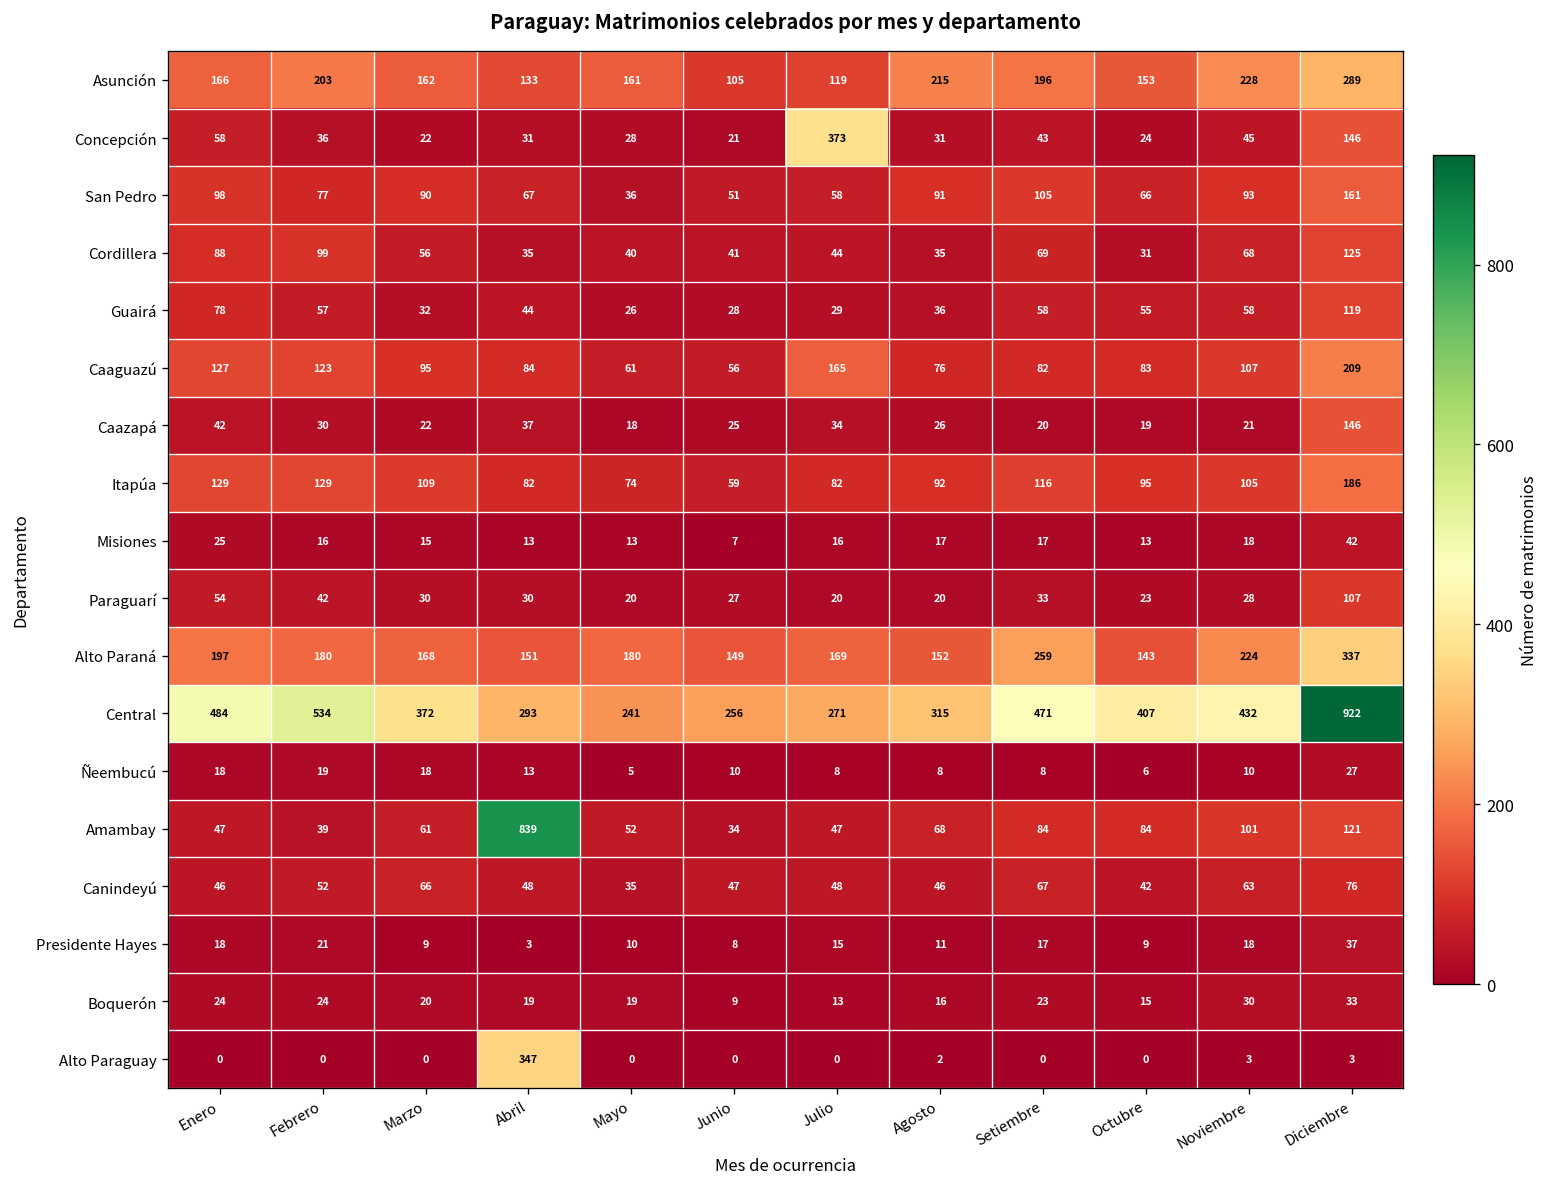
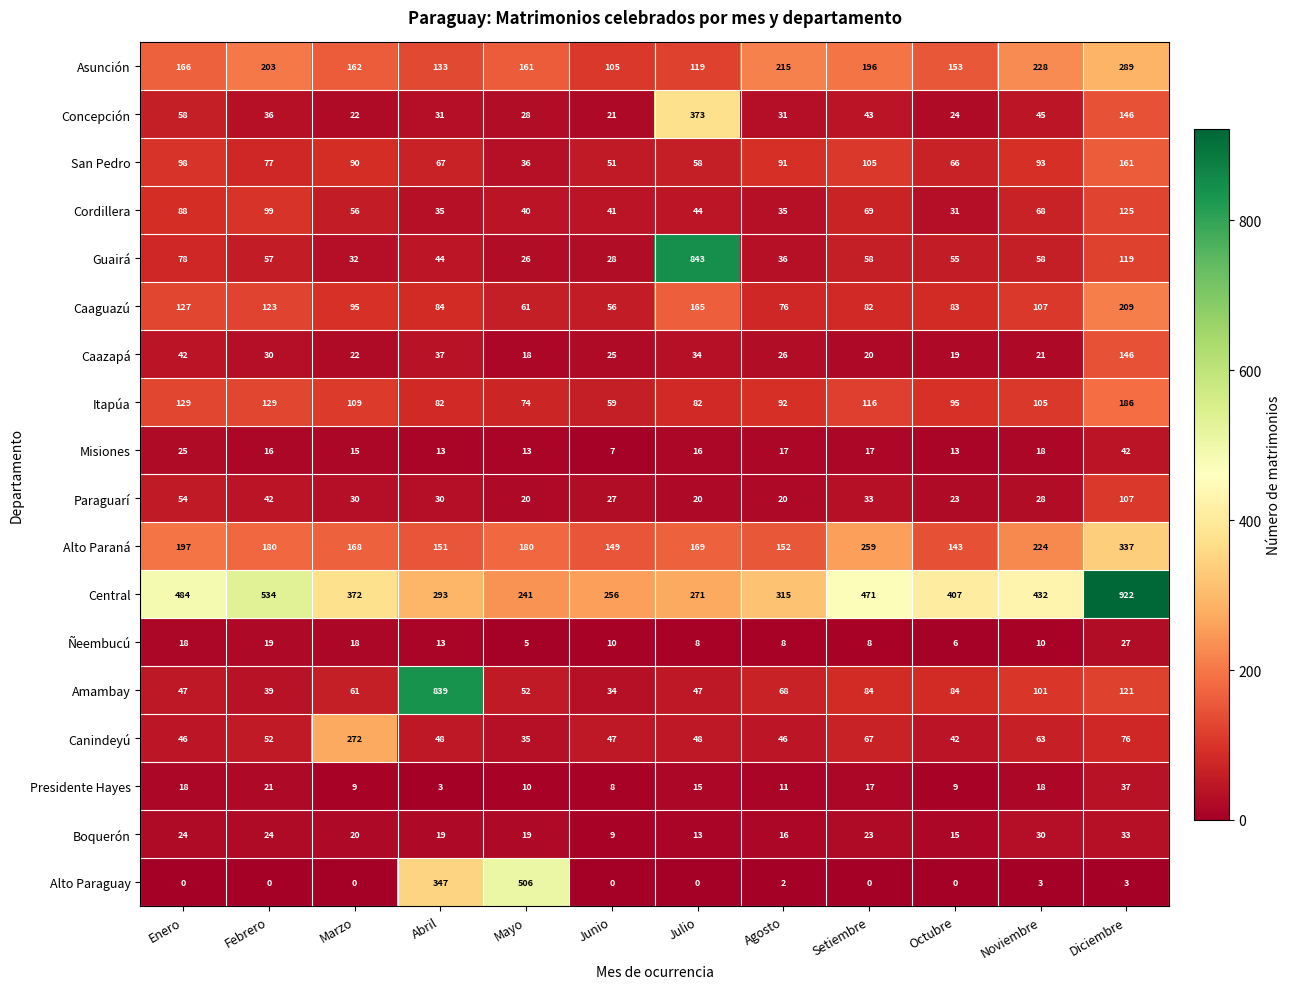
Guairá, Julio: 29 -> 843
Canindeyú, Marzo: 66 -> 272
Alto Paraguay, Mayo: 0 -> 506
